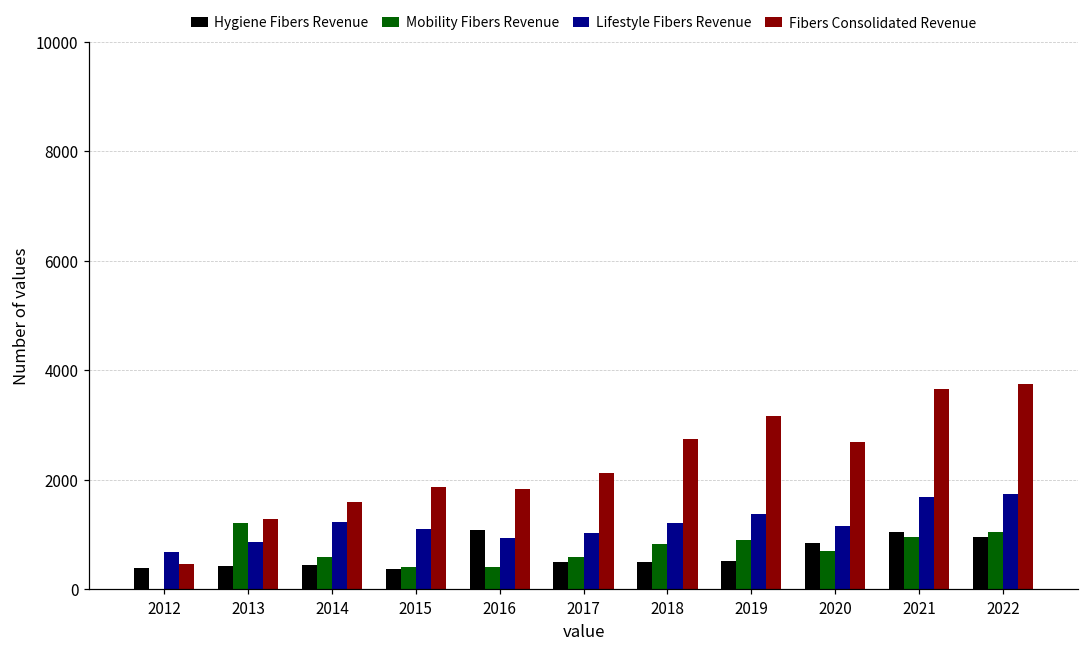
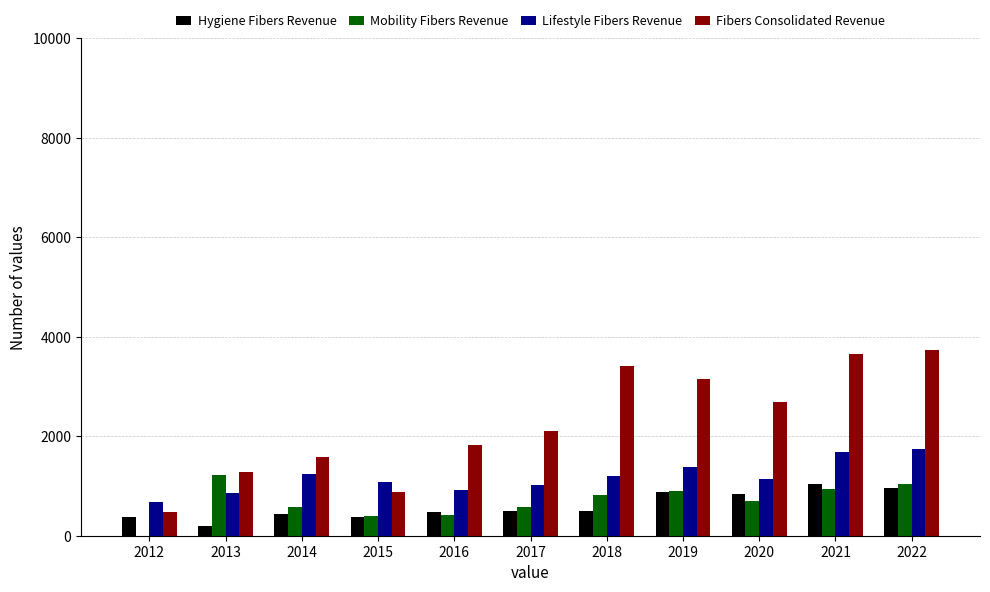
Hygiene Fibers Revenue, 2013: 400 -> 200
Fibers Consolidated Revenue, 2015: 1900 -> 900
Hygiene Fibers Revenue, 2016: 1100 -> 500
Fibers Consolidated Revenue, 2018: 2700 -> 3400
Hygiene Fibers Revenue, 2019: 500 -> 900
